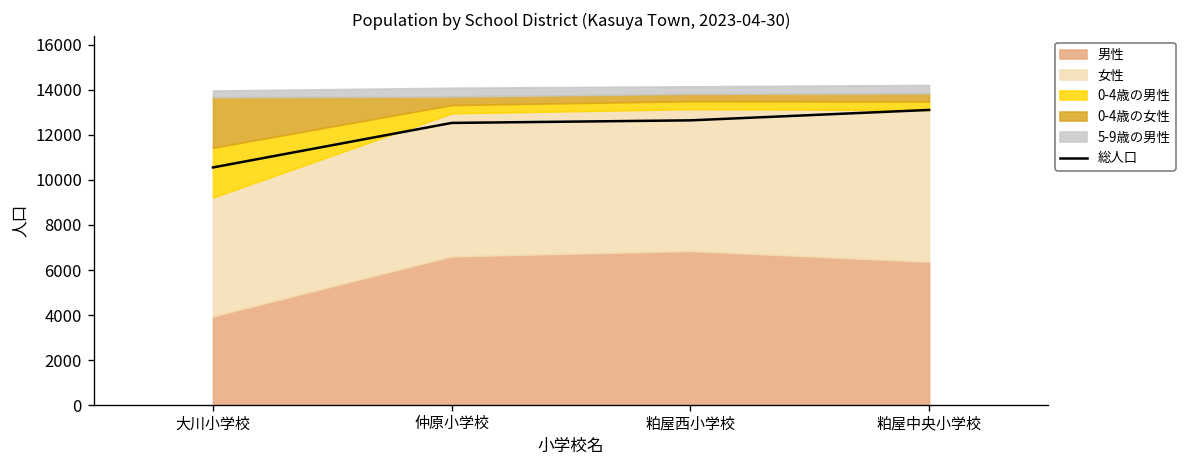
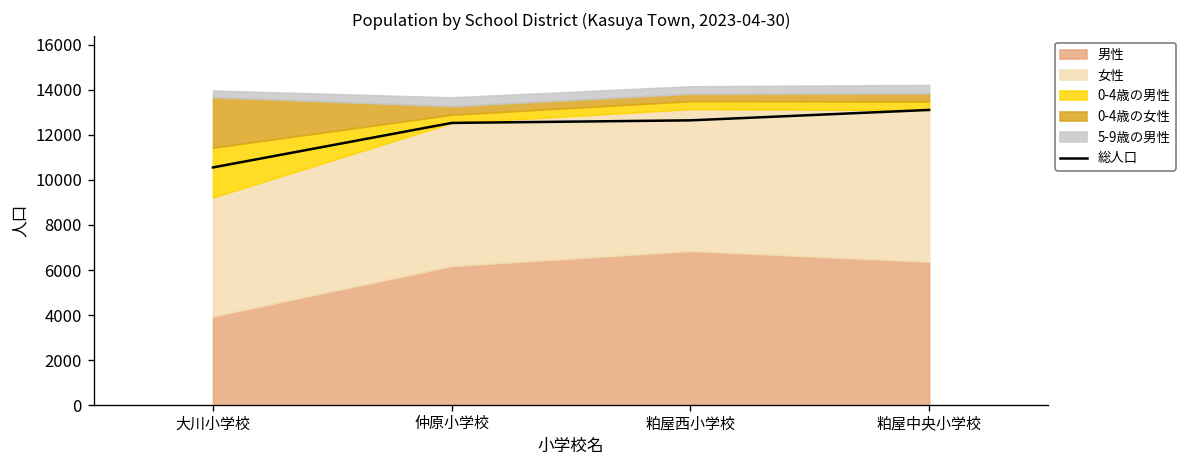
男性, 仲原小学校: 6600 -> 6200
